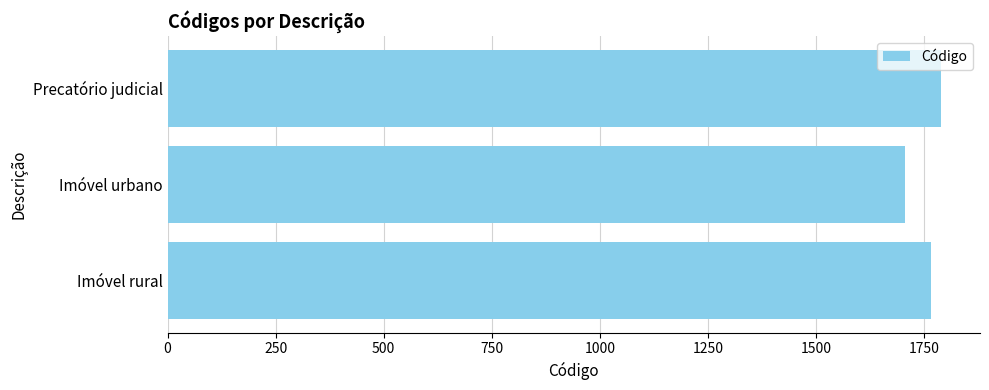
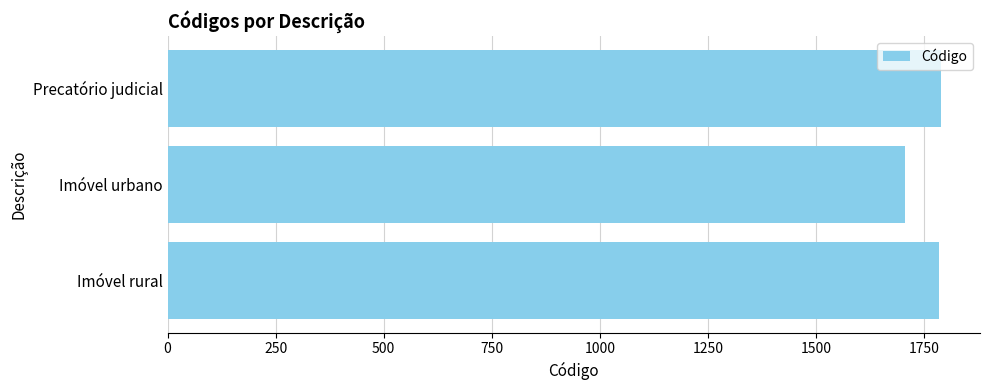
Imóvel rural: 1770 -> 1790
